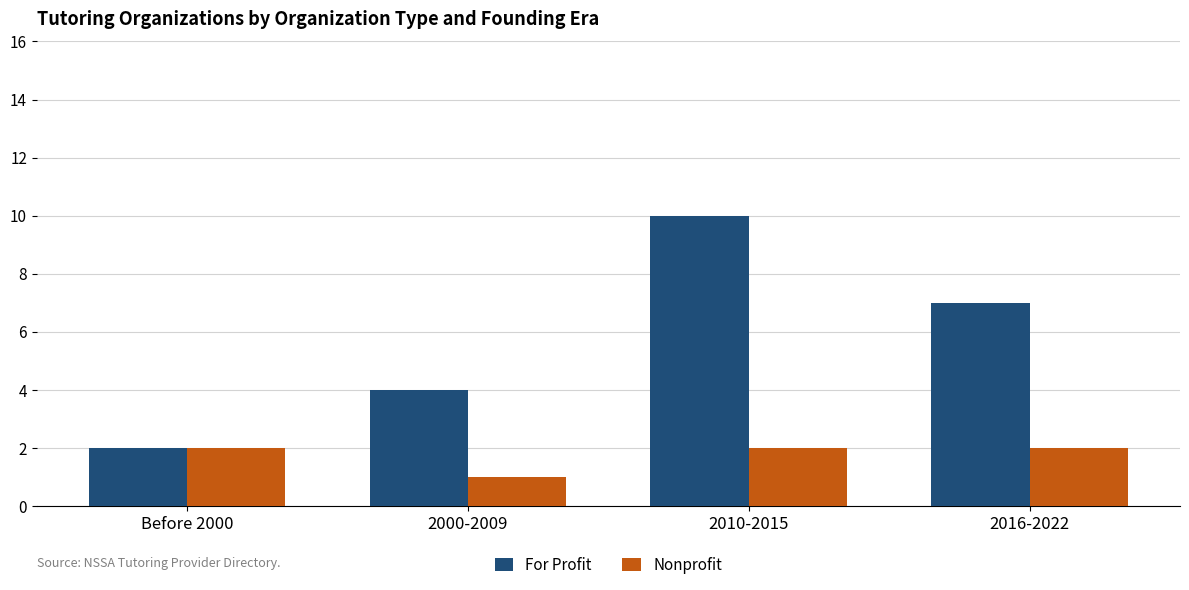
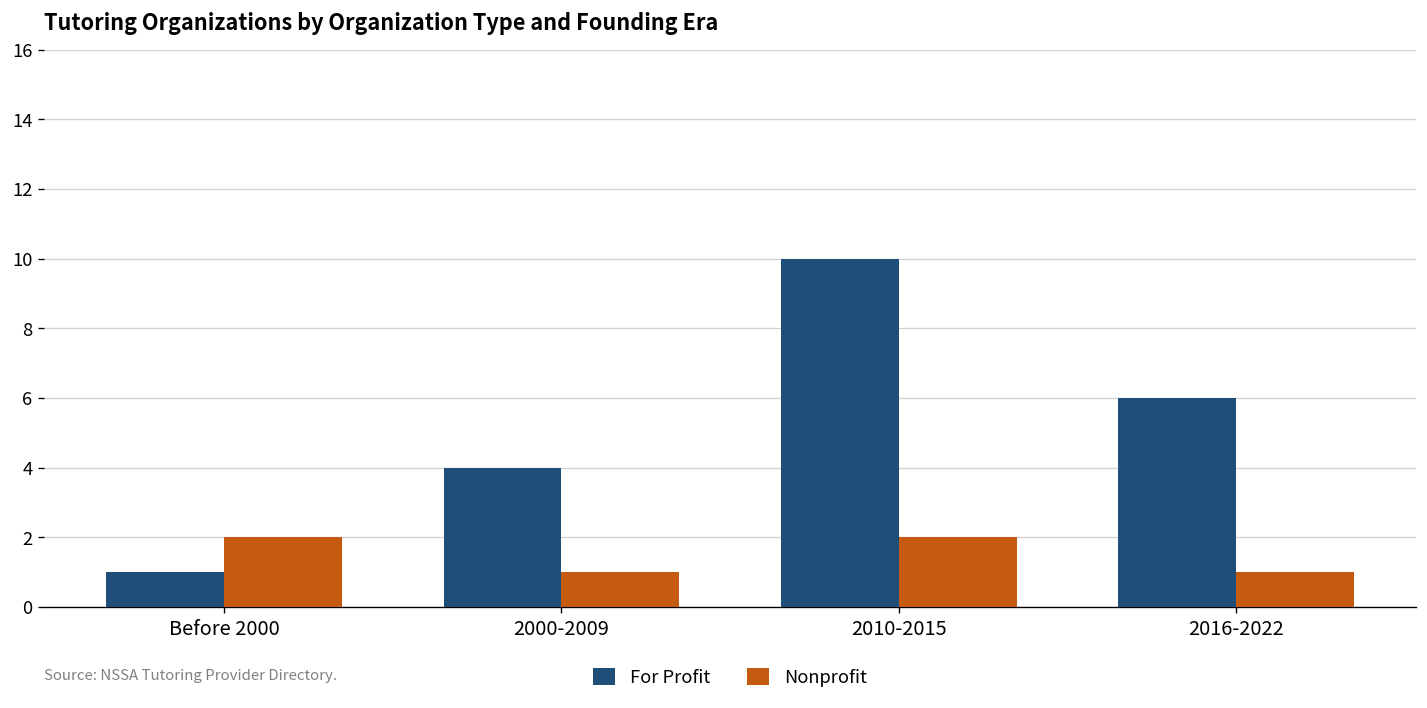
For Profit, Before 2000: 2 -> 1
For Profit, 2016-2022: 7 -> 6
Nonprofit, 2016-2022: 2 -> 1
